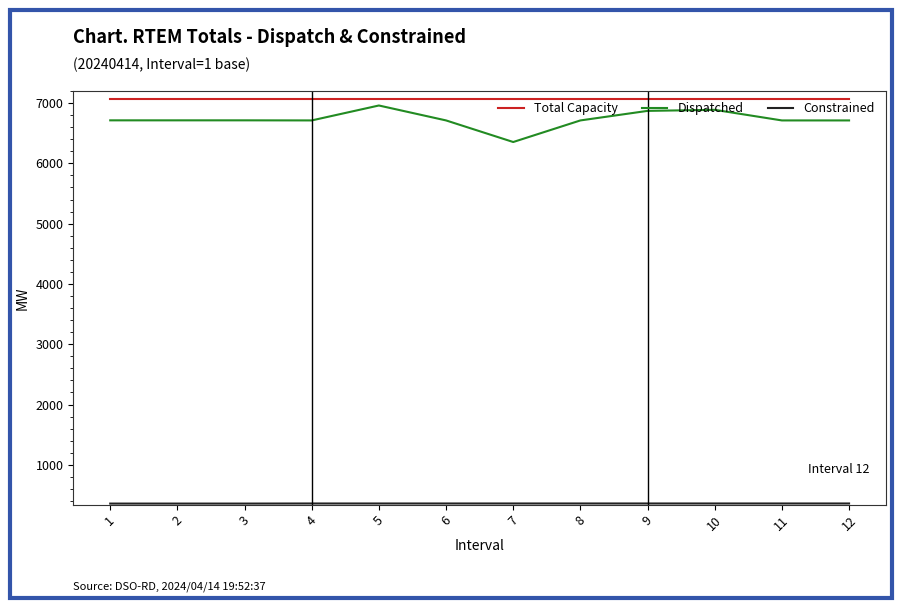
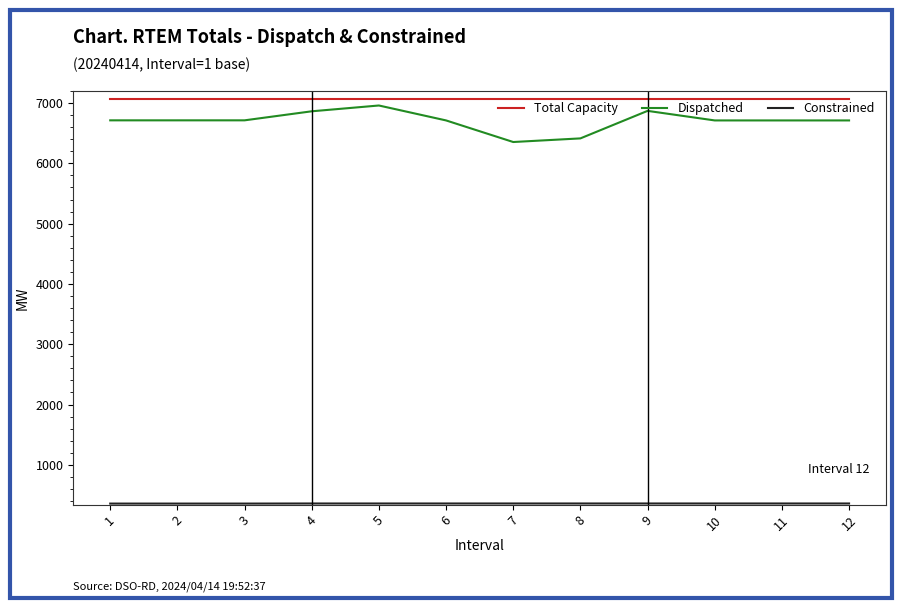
Dispatched, 4: 6700 -> 6900
Dispatched, 8: 6700 -> 6400
Dispatched, 10: 6900 -> 6700
